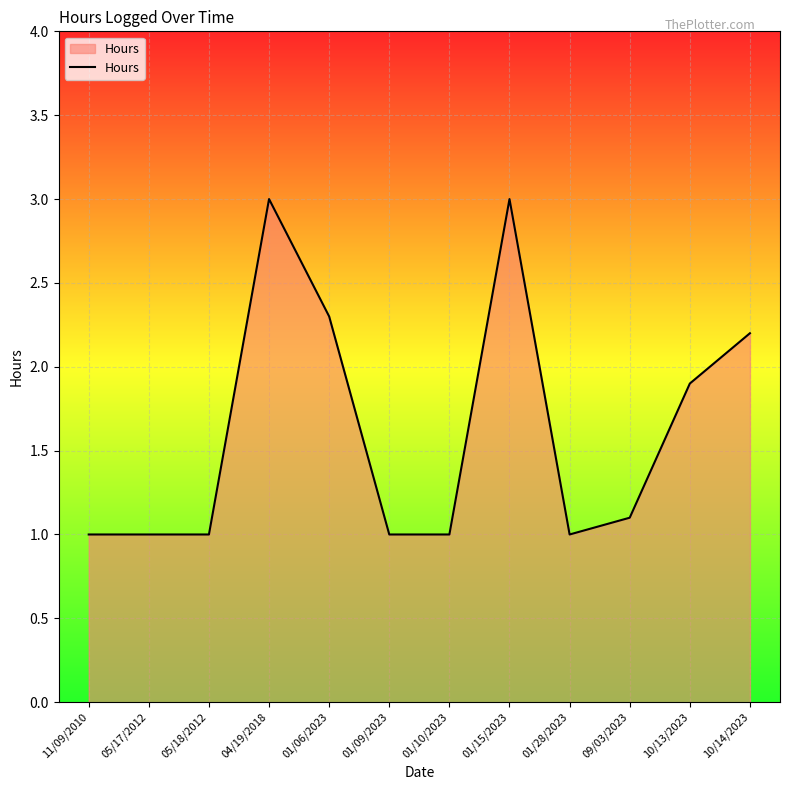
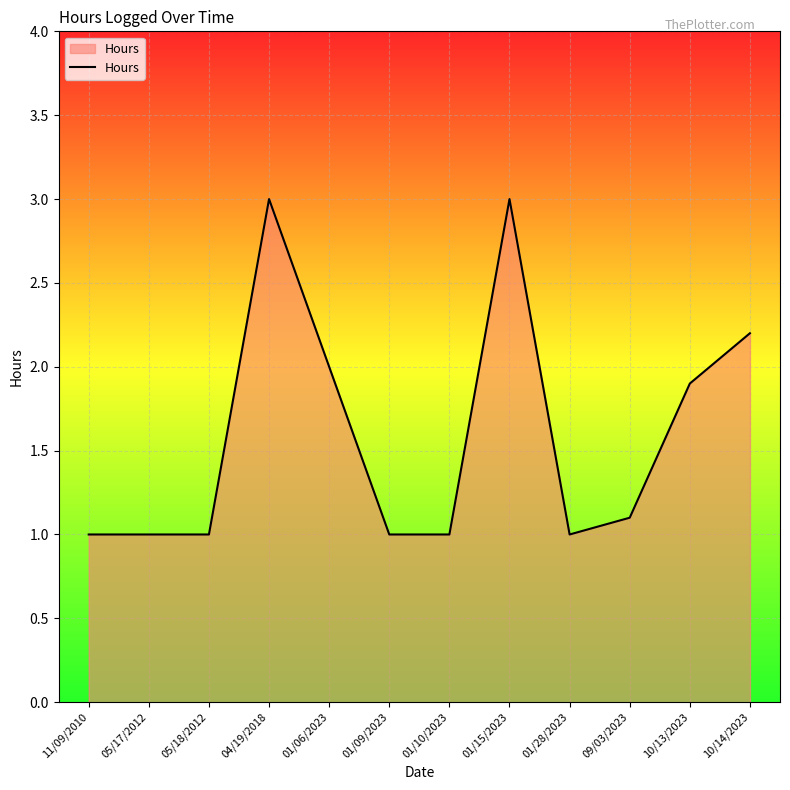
01/06/2023: 2.3 -> 2.0
